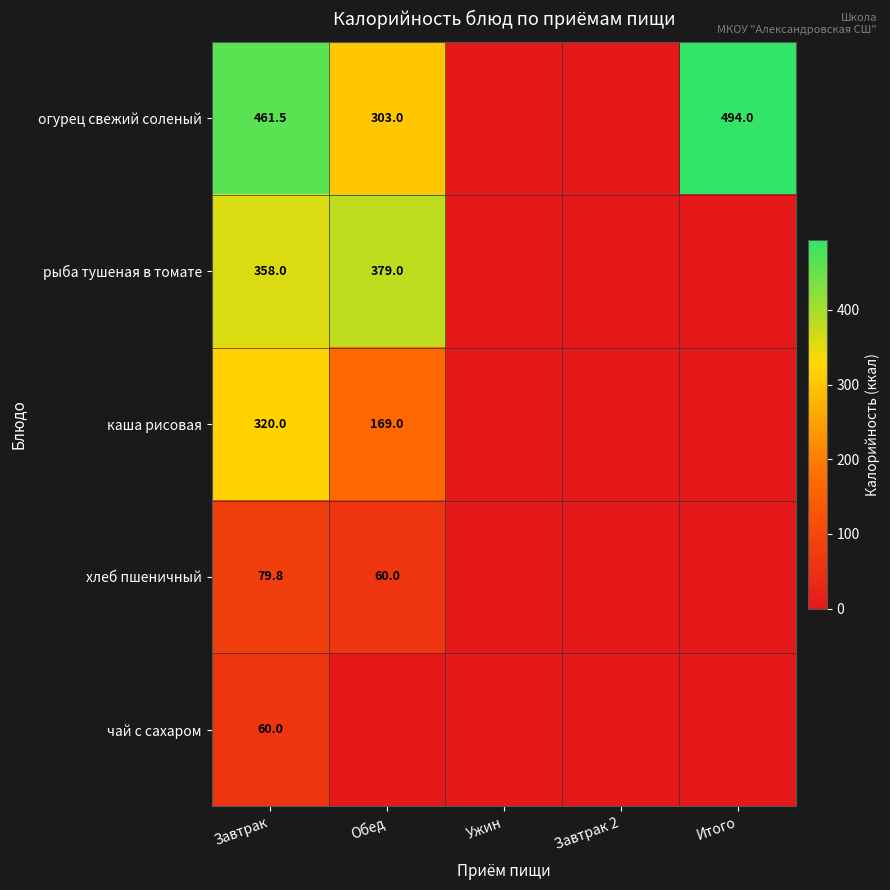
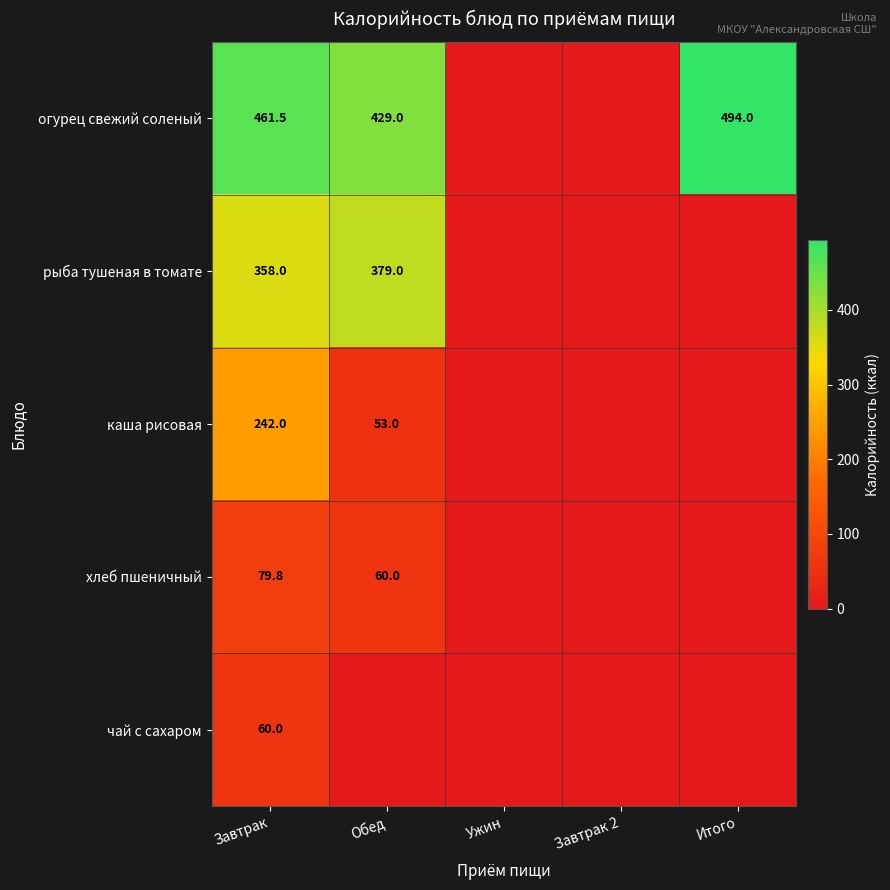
огурец свежий соленый, Обед: 303.0 -> 429.0
каша рисовая, Завтрак: 320.0 -> 242.0
каша рисовая, Обед: 169.0 -> 53.0
